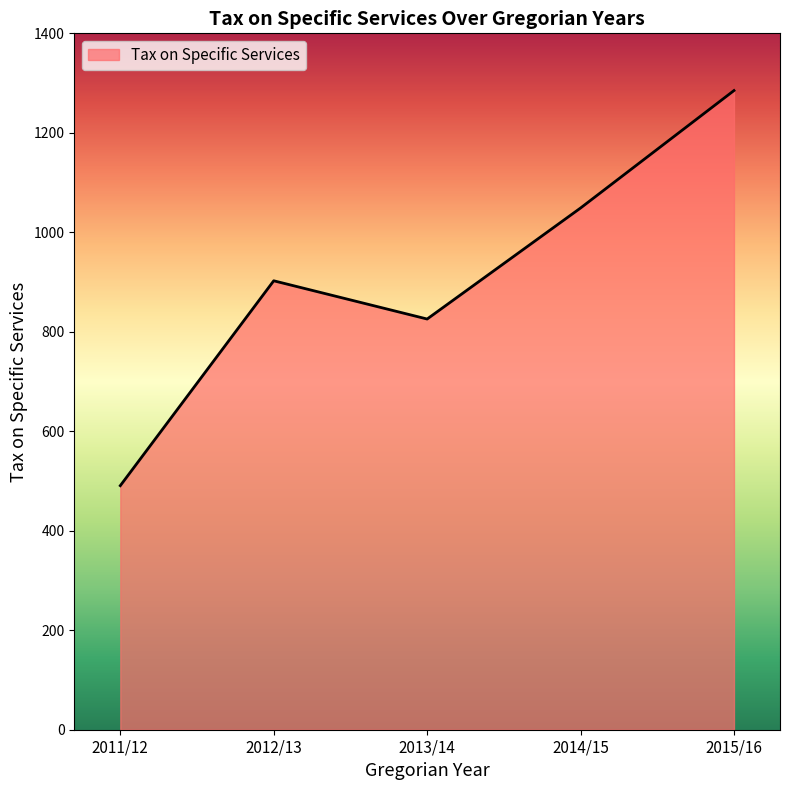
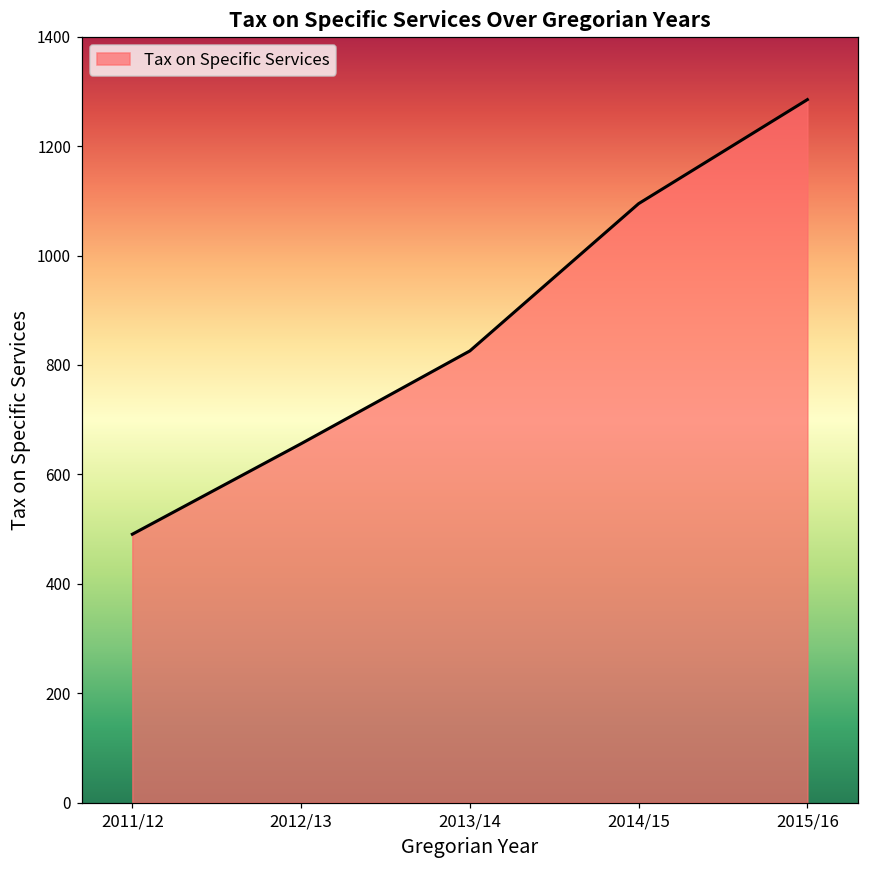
2012/13: 900 -> 660
2014/15: 1050 -> 1090
